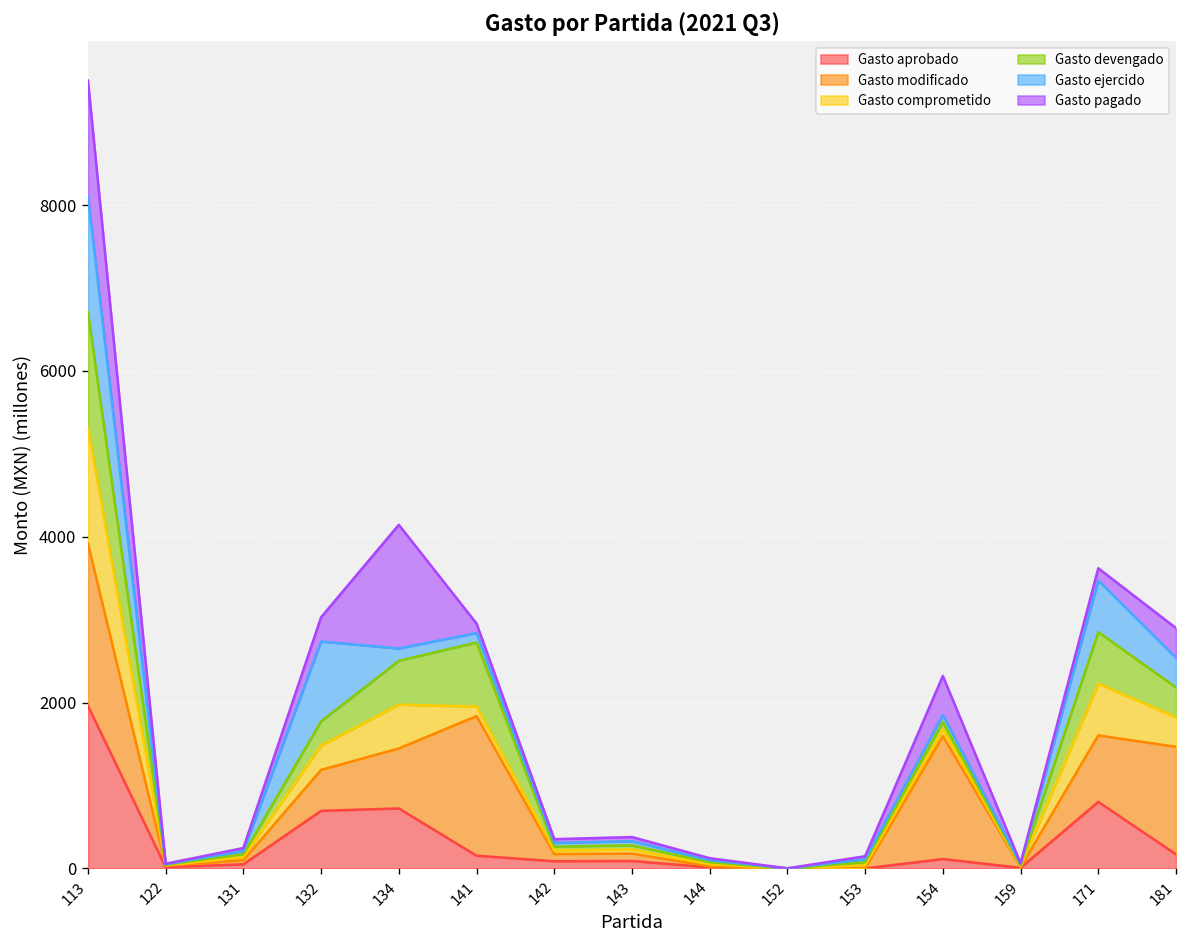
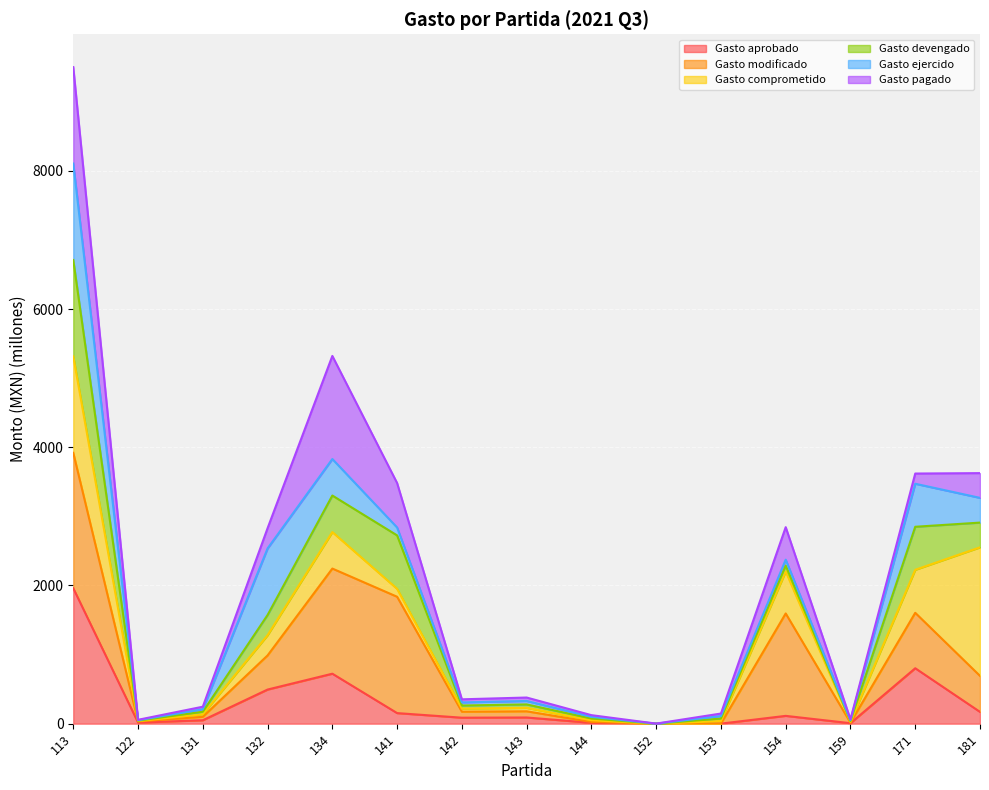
Gasto aprobado, 132: 700 -> 500
Gasto modificado, 134: 700 -> 1500
Gasto ejercido, 134: 100 -> 500
Gasto pagado, 141: 100 -> 600
Gasto comprometido, 154: 100 -> 600
Gasto modificado, 181: 1300 -> 500
Gasto comprometido, 181: 400 -> 1900
